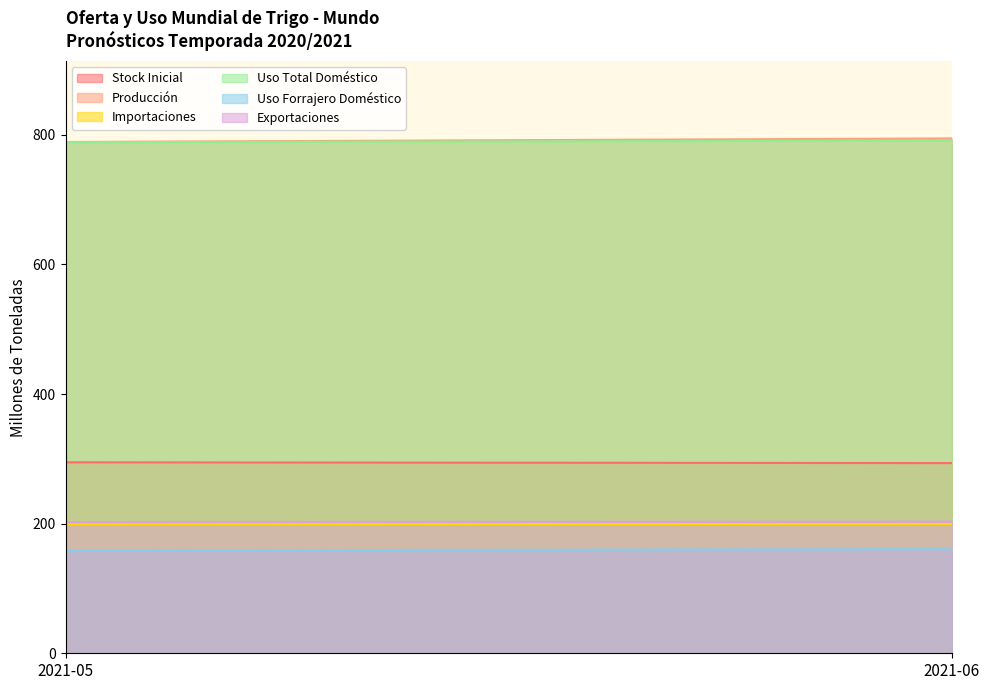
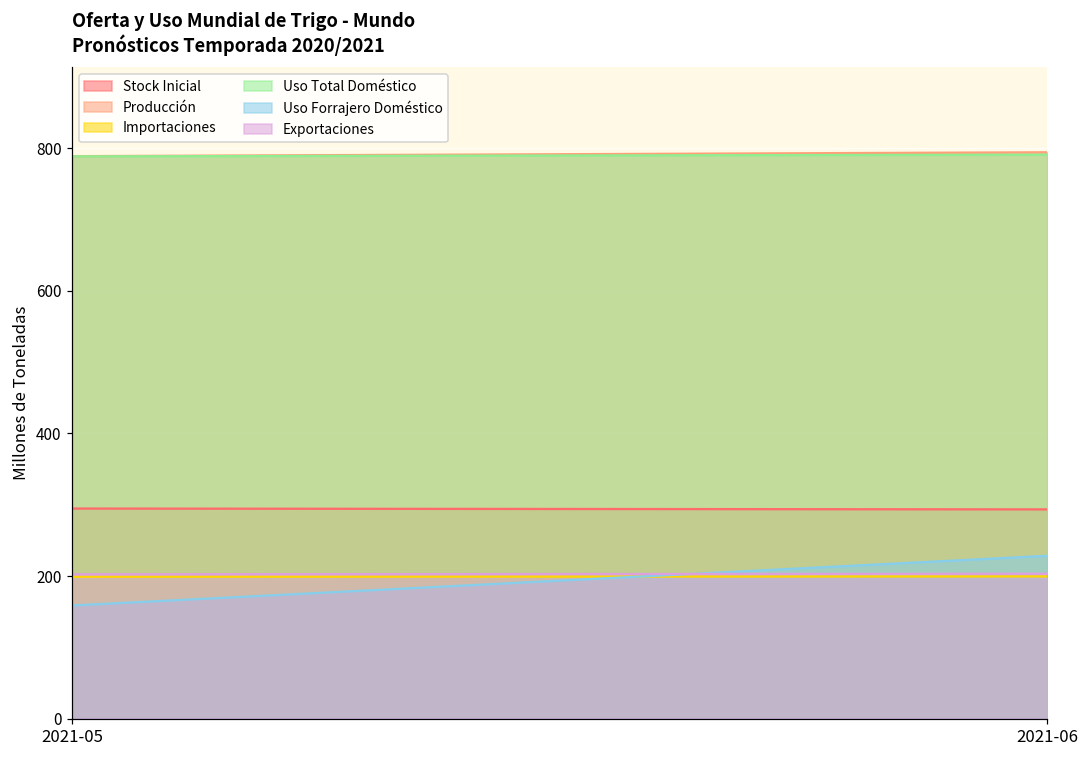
Uso Forrajero Doméstico, 2021-06: 160 -> 230
